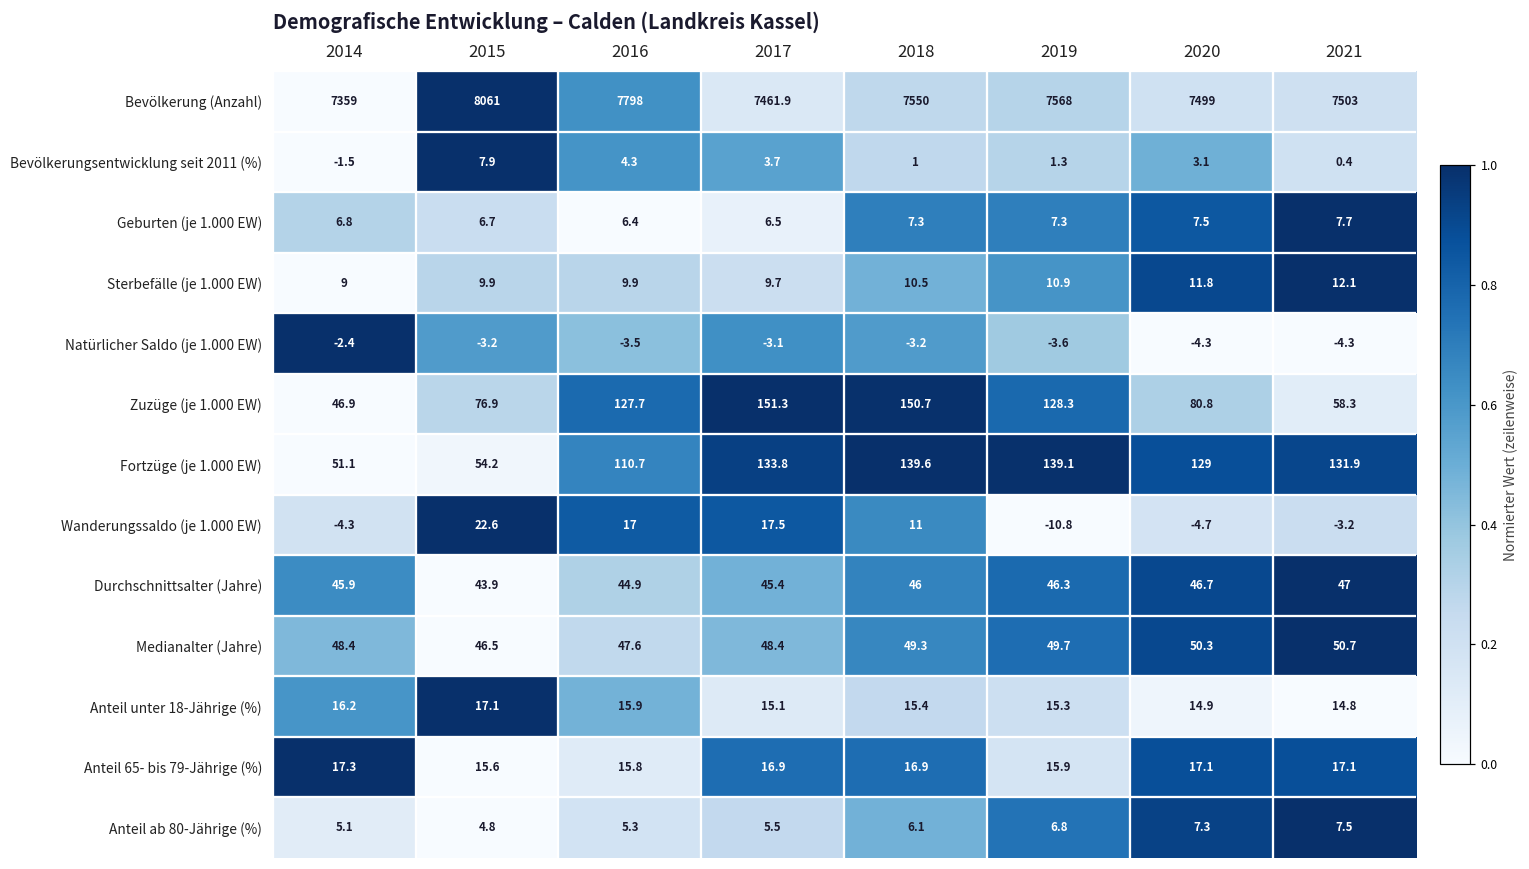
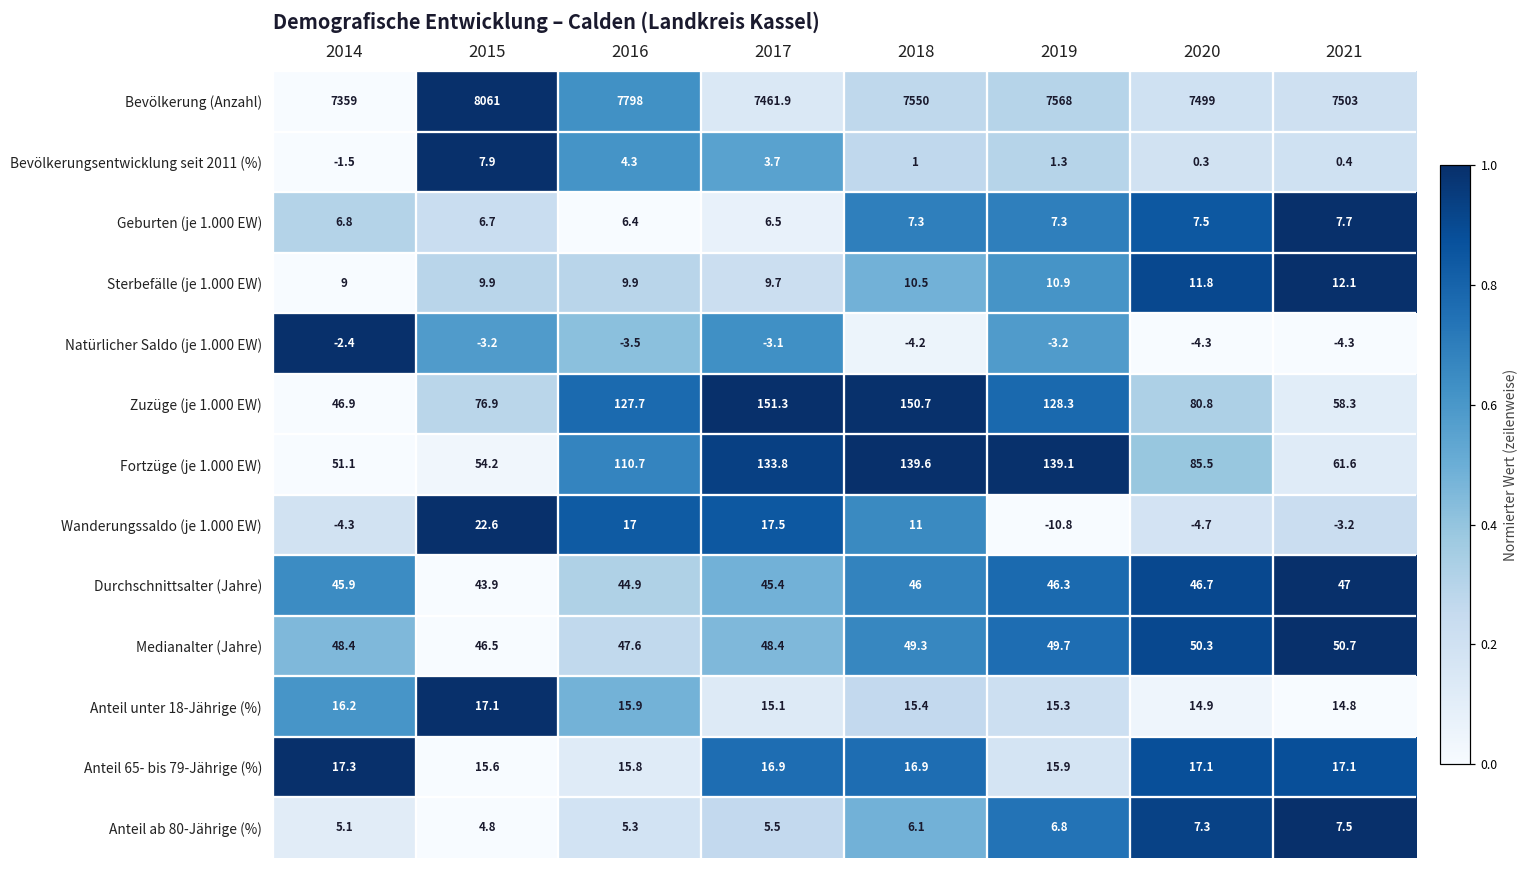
Bevölkerungsentwicklung seit 2011 (%), 2020: 3.1 -> 0.3
Natürlicher Saldo (je 1.000 EW), 2018: -3.2 -> -4.2
Natürlicher Saldo (je 1.000 EW), 2019: -3.6 -> -3.2
Fortzüge (je 1.000 EW), 2020: 129 -> 85.5
Fortzüge (je 1.000 EW), 2021: 131.9 -> 61.6
